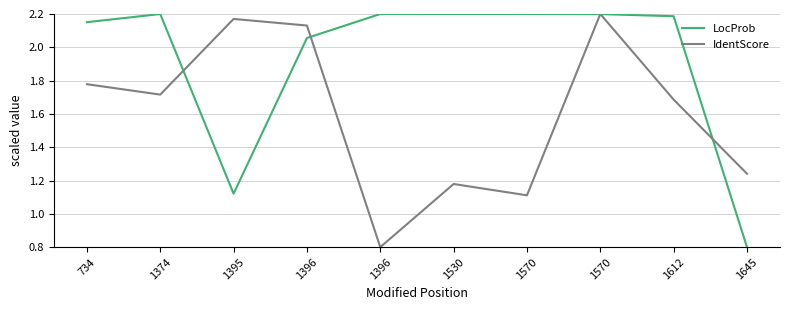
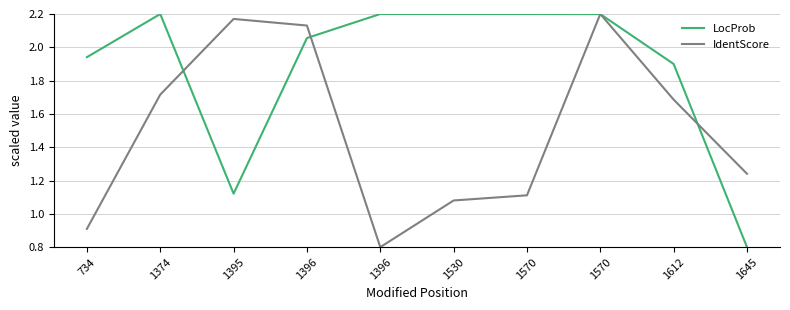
LocProb, 734: 2.15 -> 1.94
IdentScore, 734: 1.78 -> 0.91
IdentScore, 1530: 1.18 -> 1.08
LocProb, 1612: 2.19 -> 1.90
